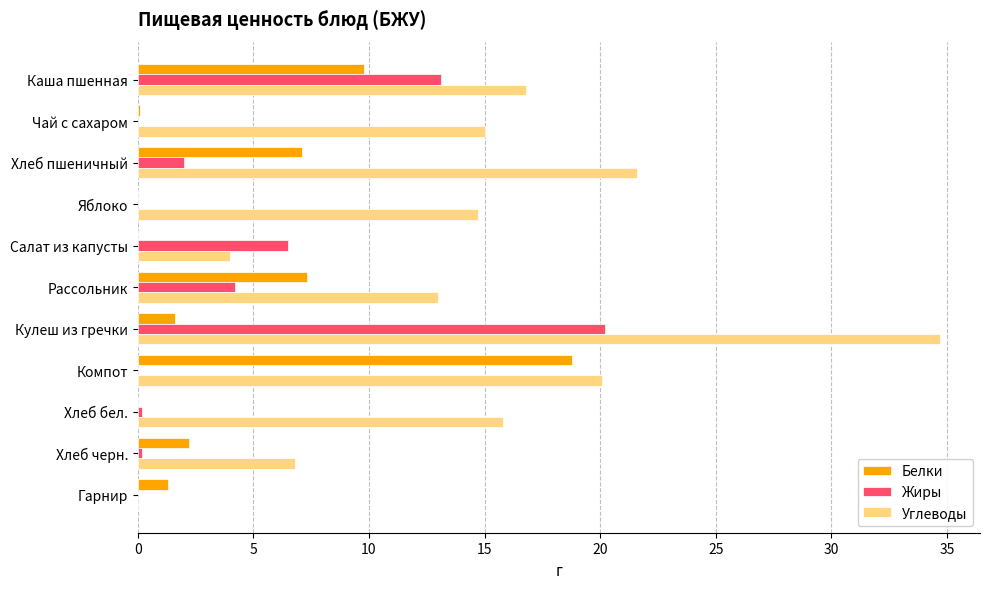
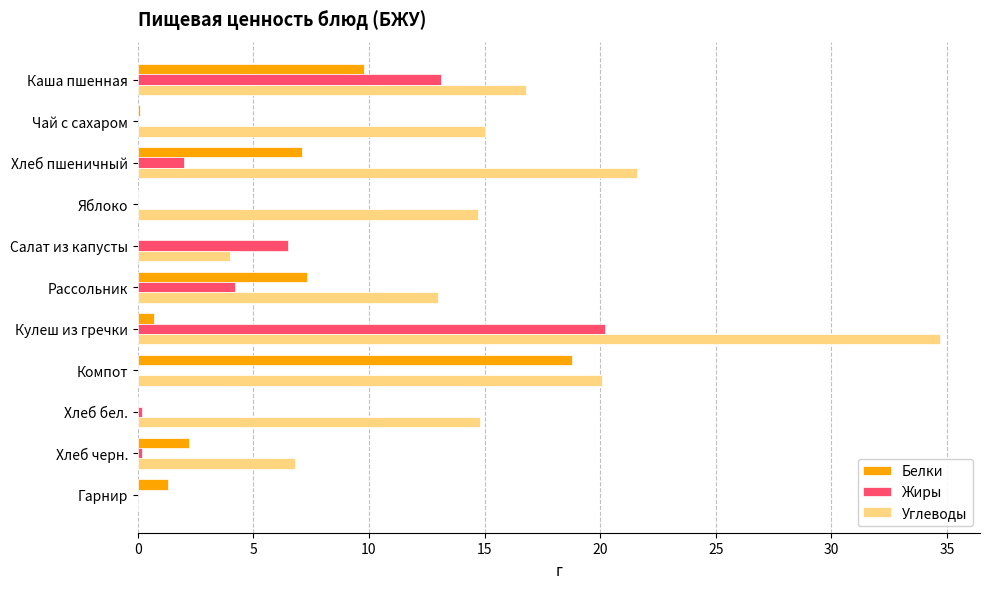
Белки, Кулеш из гречки: 1.6 -> 0.7
Углеводы, Хлеб бел.: 15.8 -> 14.8
